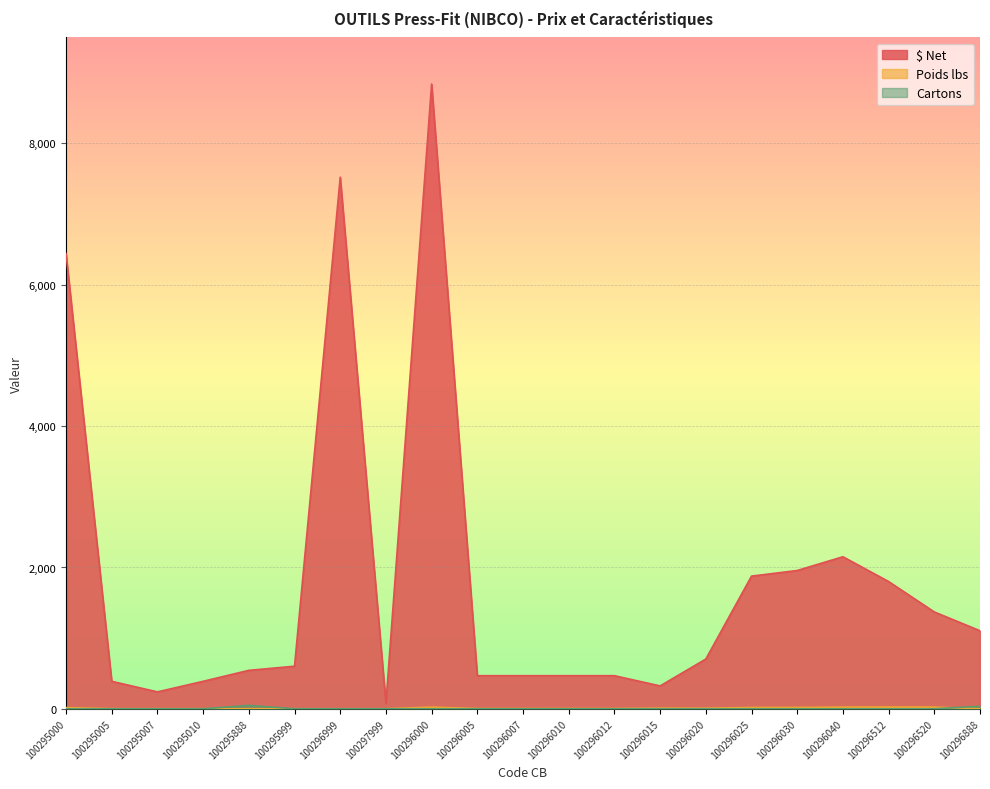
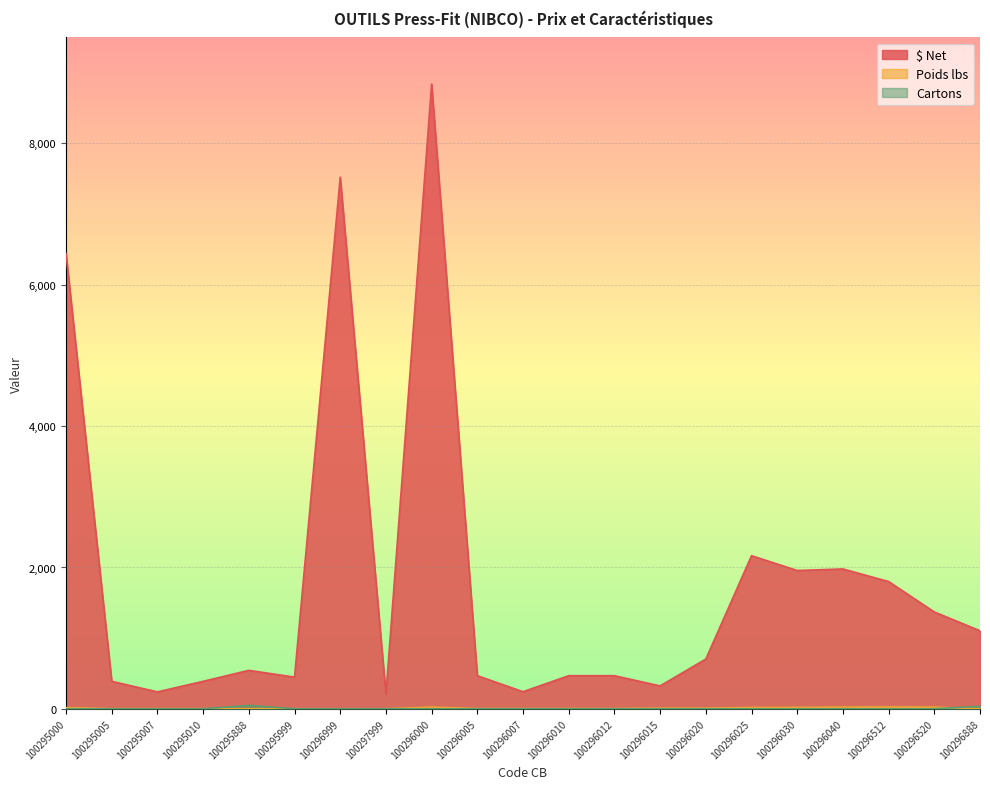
$ Net, 100295999: 600 -> 400
$ Net, 100297999: 100 -> 200
$ Net, 100296007: 500 -> 200
$ Net, 100296025: 1,900 -> 2,200
$ Net, 100296040: 2,200 -> 2,000
